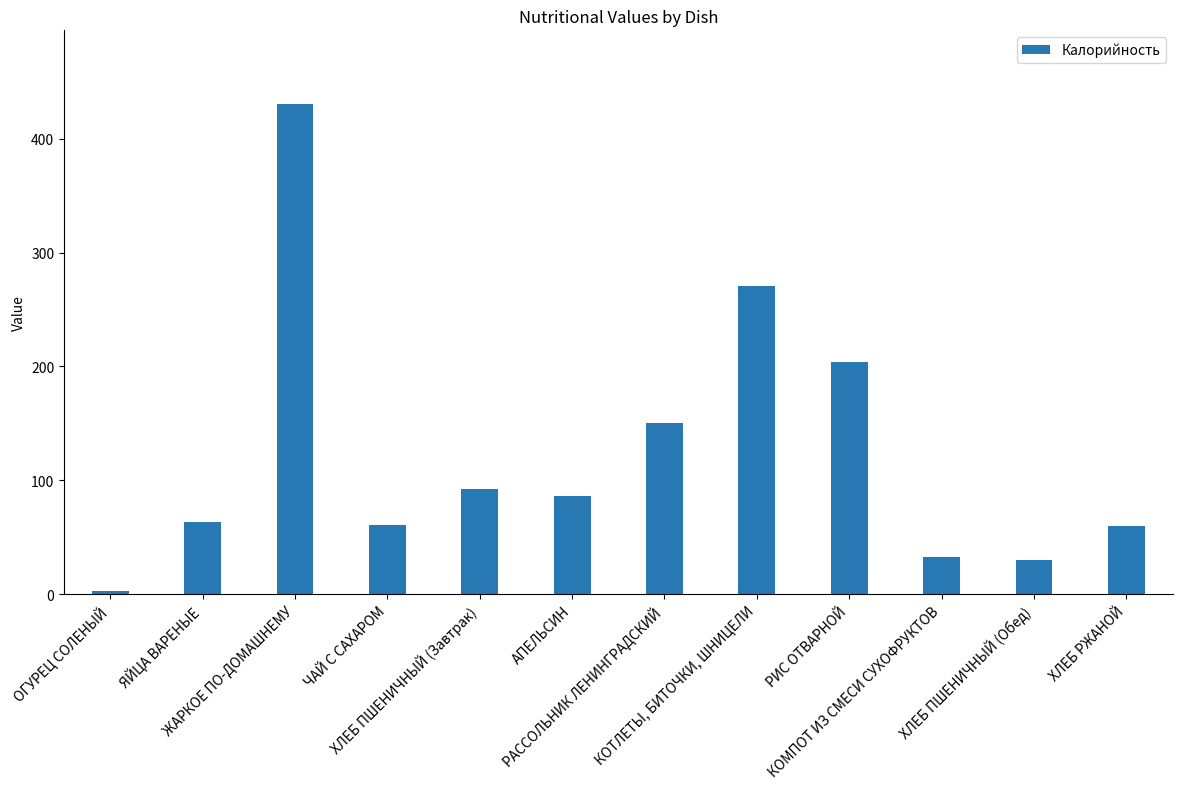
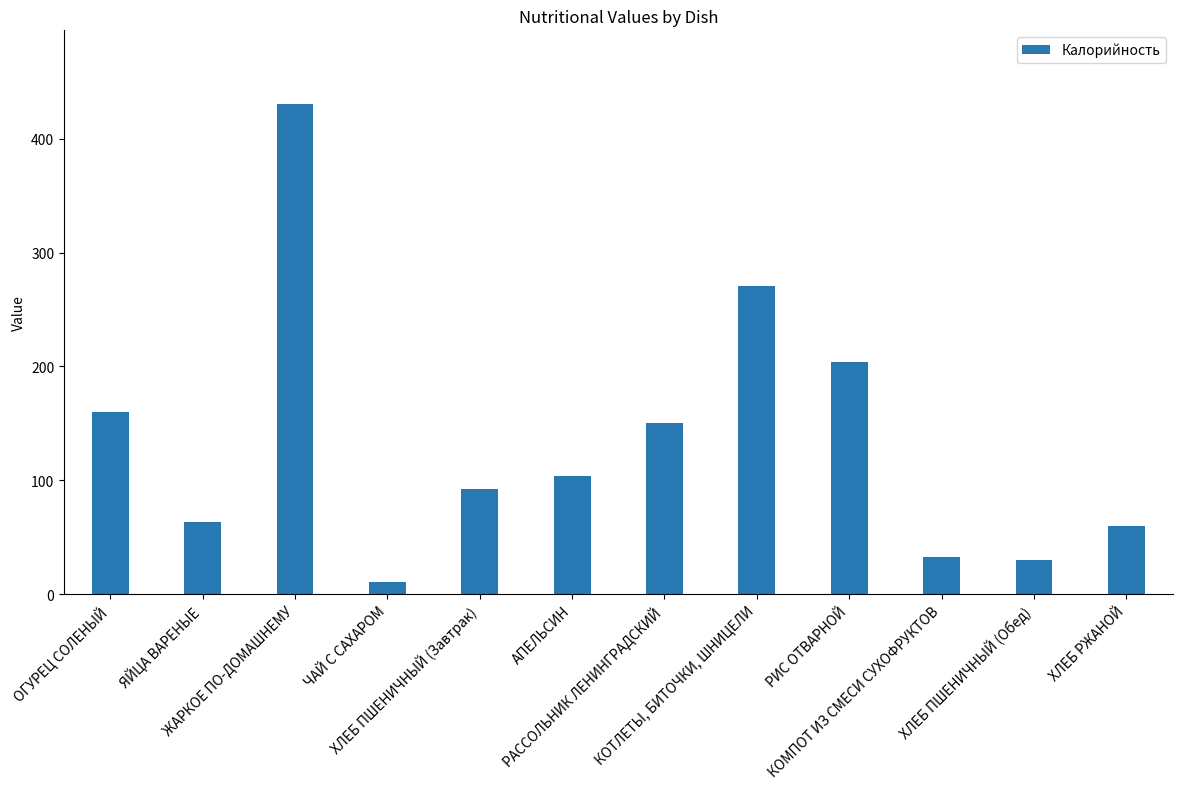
ОГУРЕЦ СОЛЕНЫЙ: 3 -> 160
ЧАЙ С САХАРОМ: 61 -> 11
АПЕЛЬСИН: 86 -> 103
